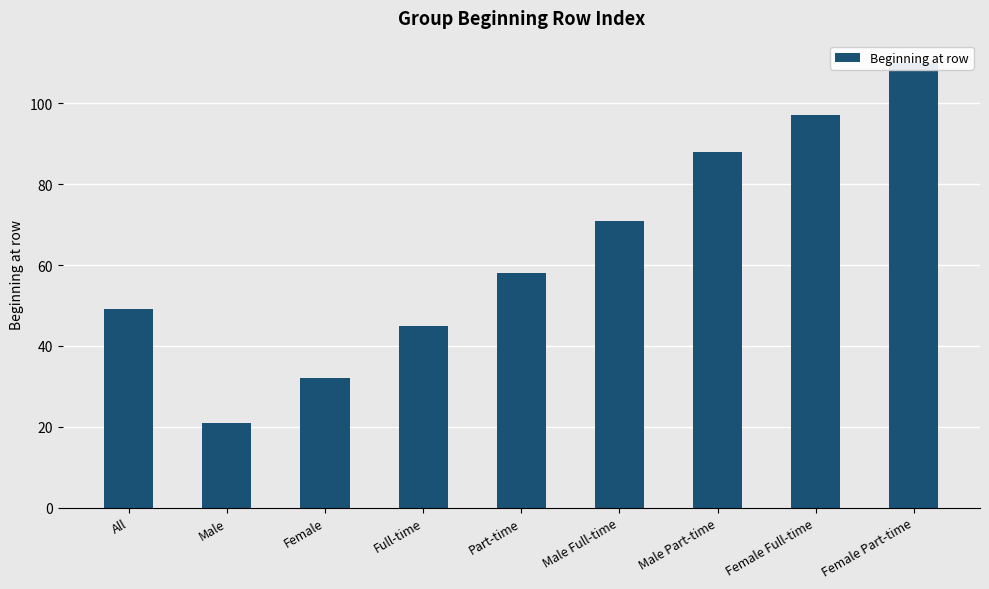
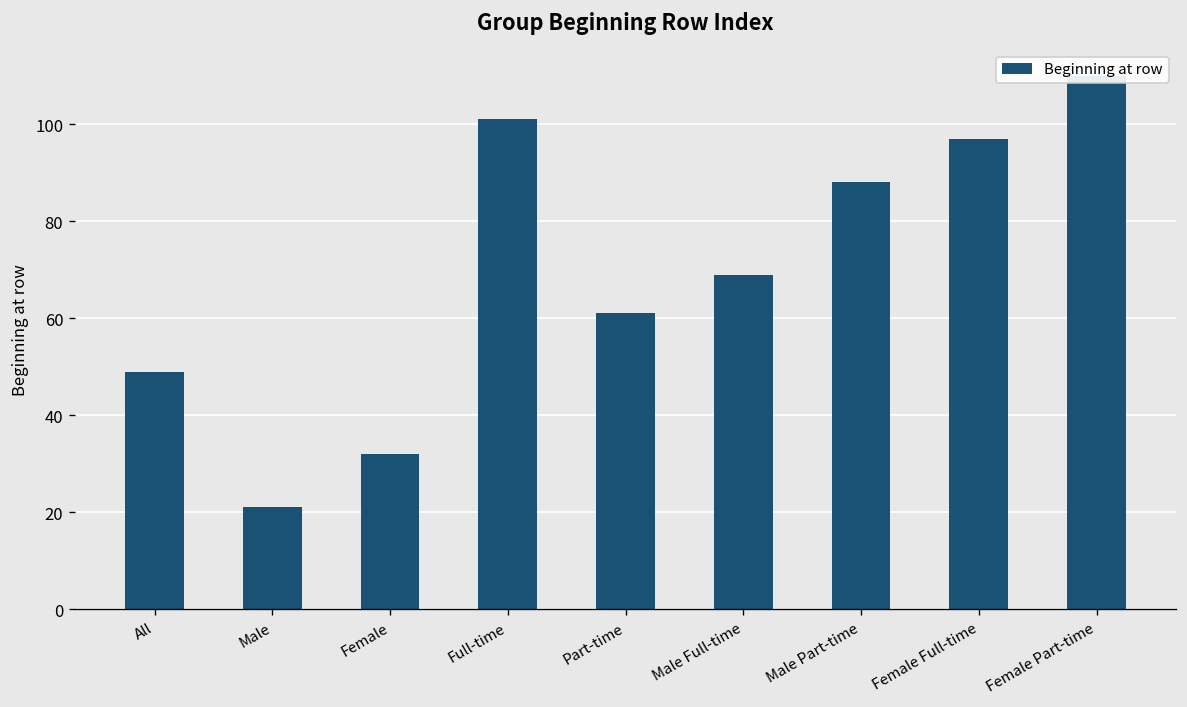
Full-time: 45 -> 101
Part-time: 58 -> 61
Male Full-time: 71 -> 69
